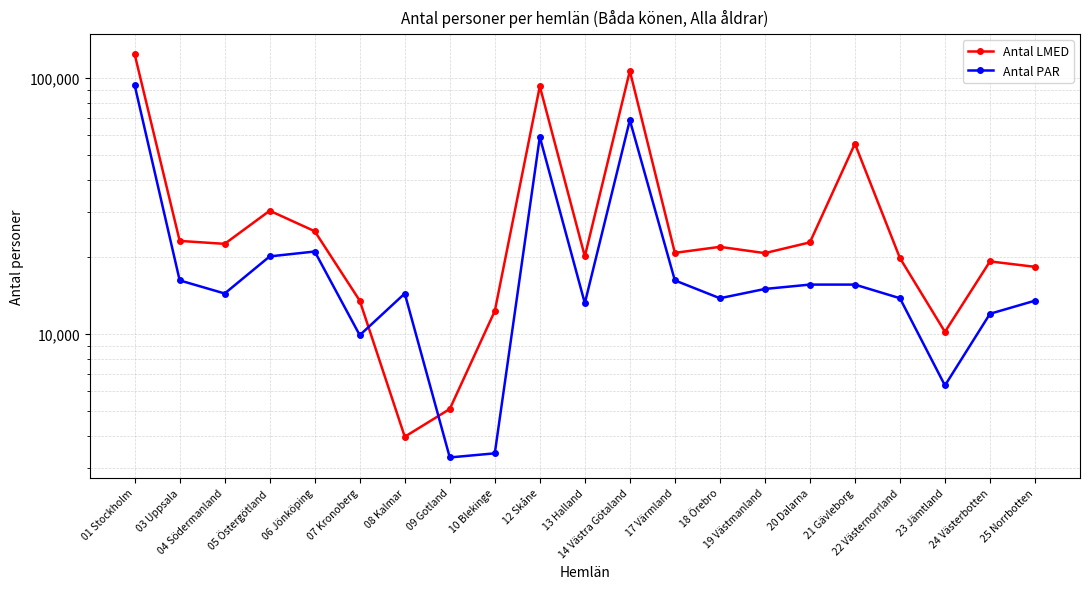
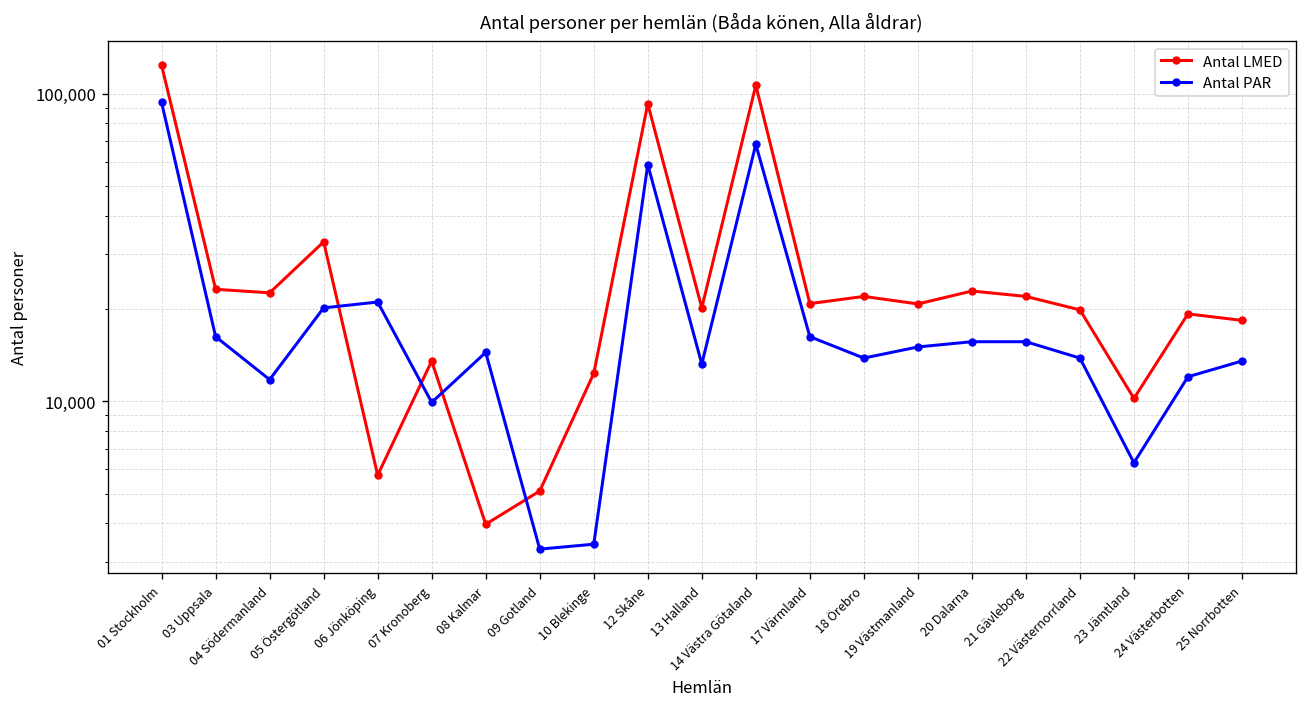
Antal PAR, 04 Södermanland: 14,000 -> 12,000
Antal LMED, 05 Östergötland: 30,000 -> 33,000
Antal LMED, 06 Jönköping: 25,000 -> 5,700
Antal LMED, 21 Gävleborg: 55,000 -> 22,000
